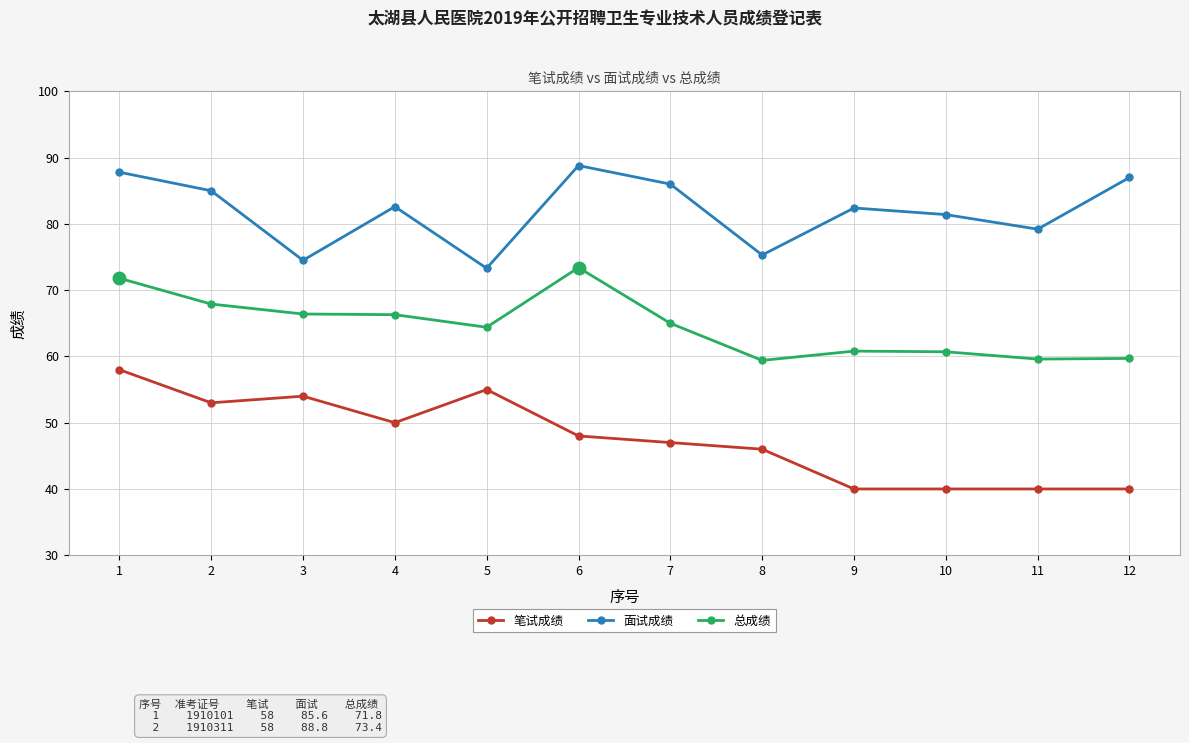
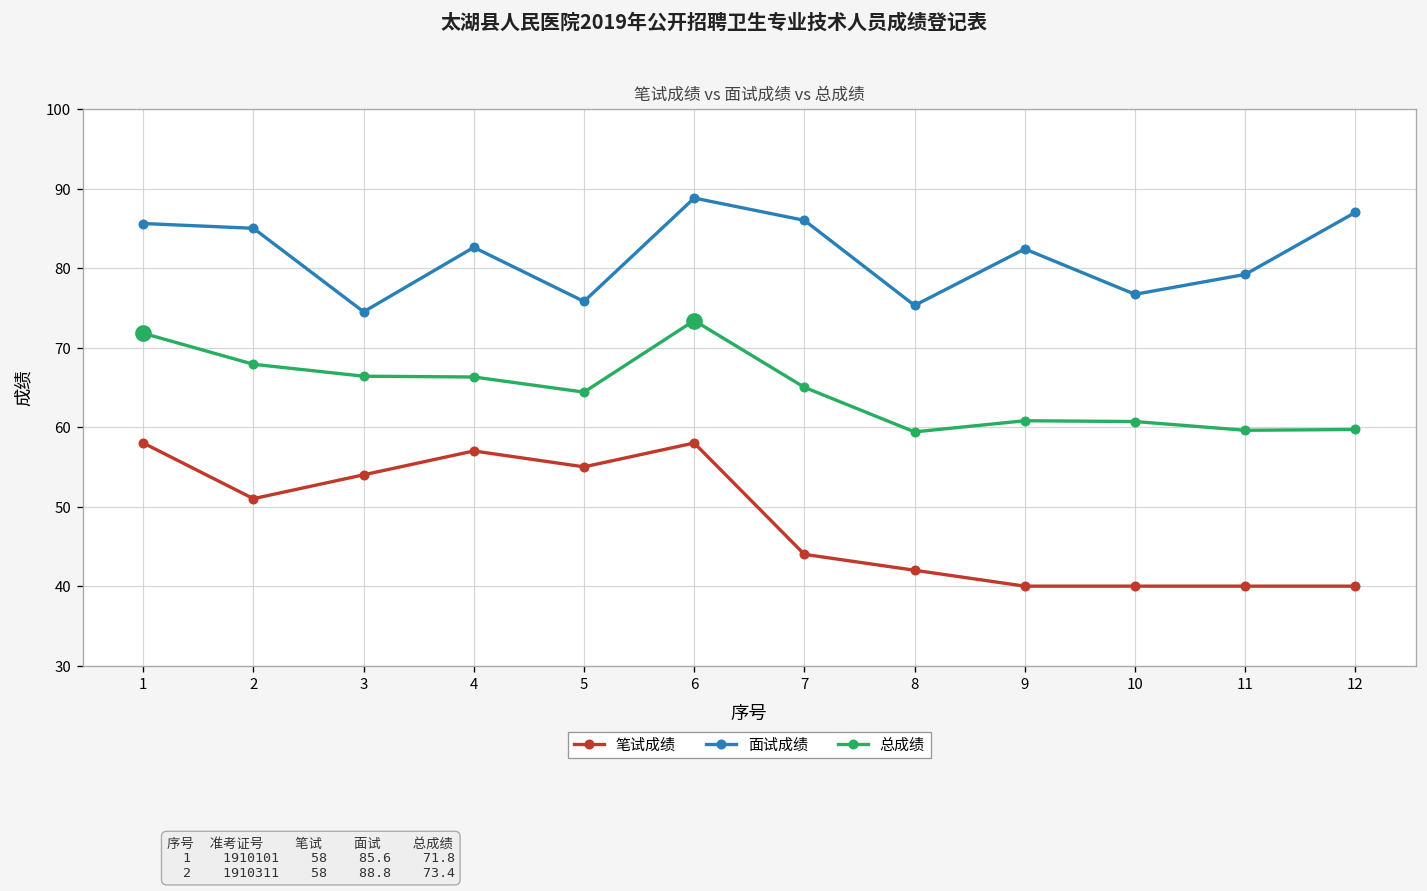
面试成绩, 1: 88 -> 86
笔试成绩, 2: 53 -> 51
笔试成绩, 4: 50 -> 57
面试成绩, 5: 73 -> 76
笔试成绩, 6: 48 -> 58
笔试成绩, 7: 47 -> 44
笔试成绩, 8: 46 -> 42
面试成绩, 10: 81 -> 77
